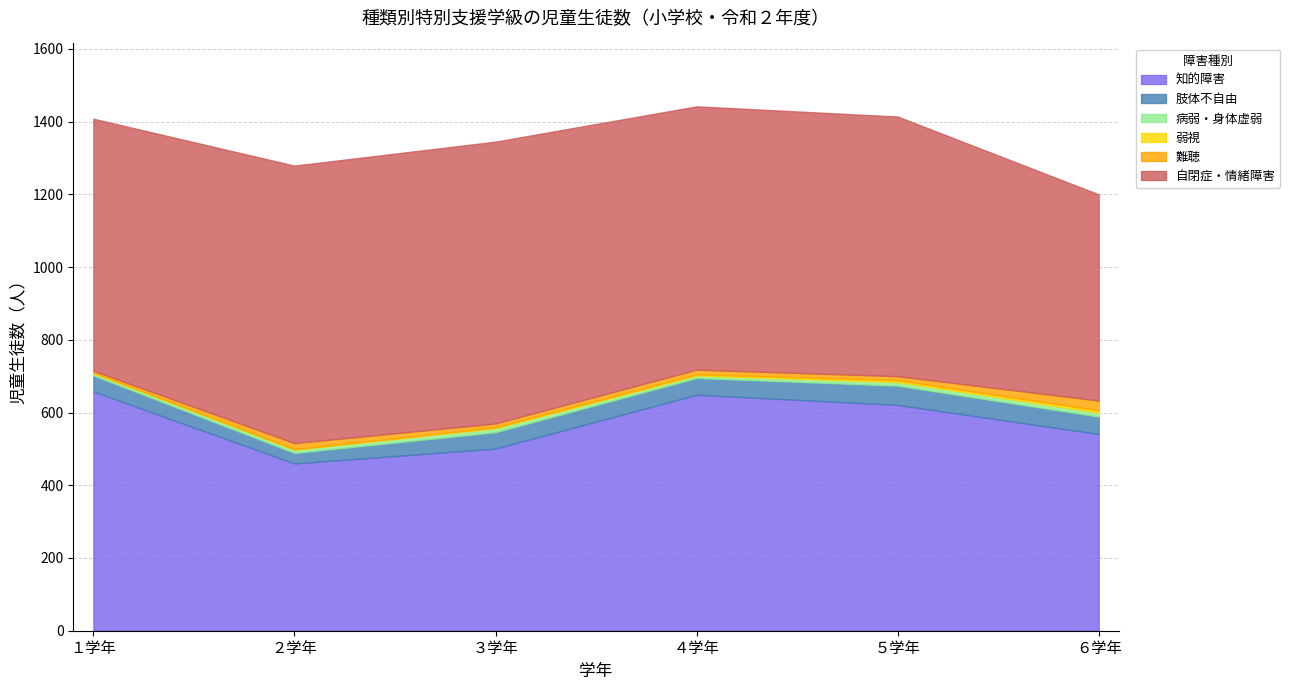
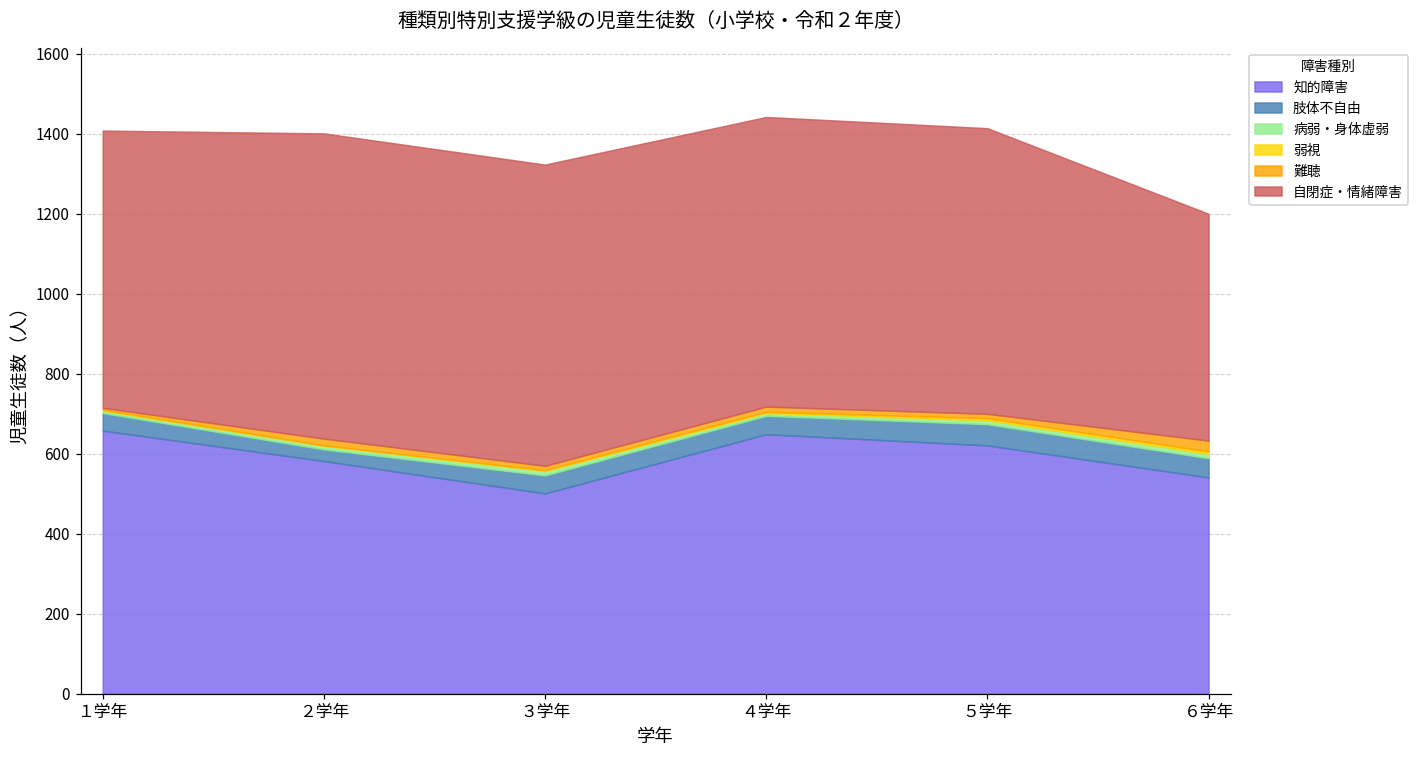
知的障害, ２学年: 460 -> 580
自閉症・情緒障害, ３学年: 780 -> 750
